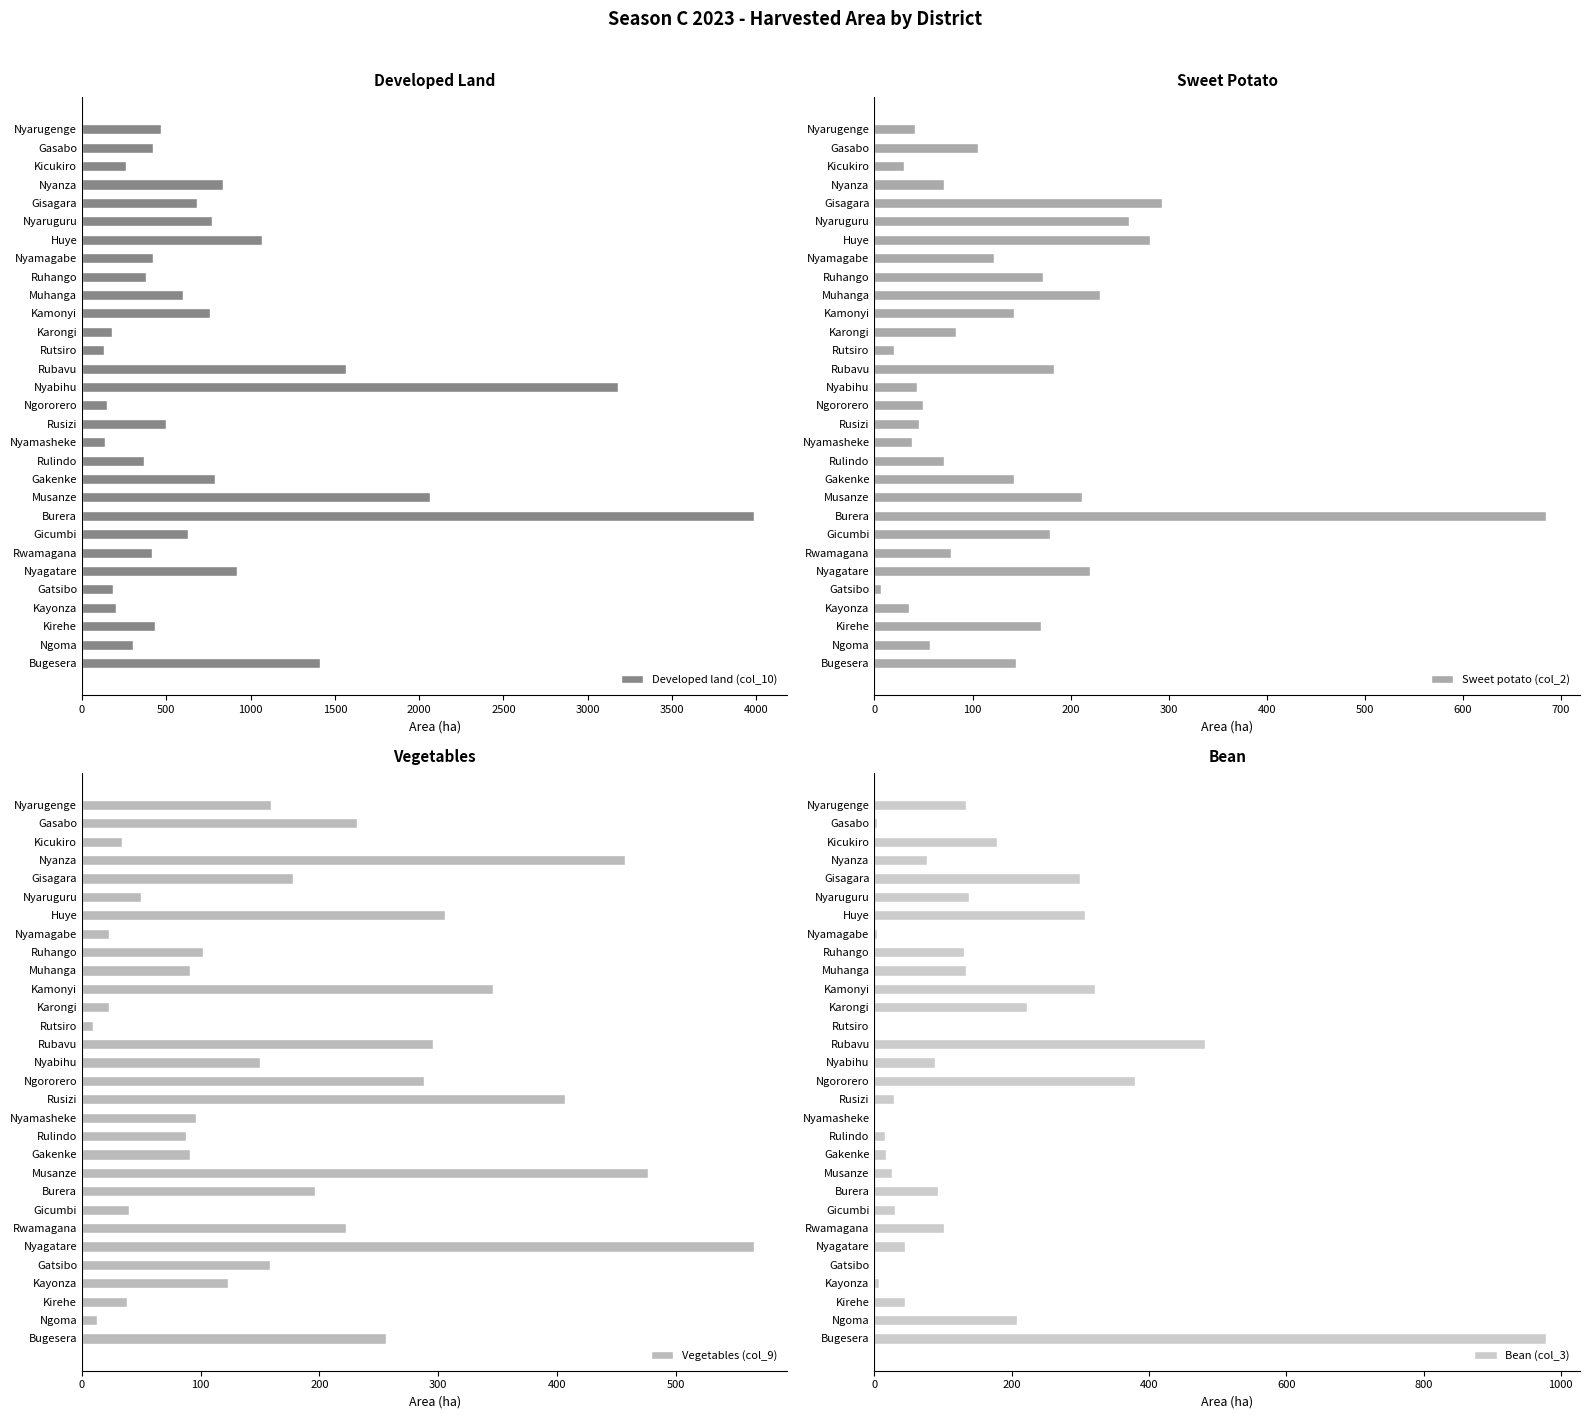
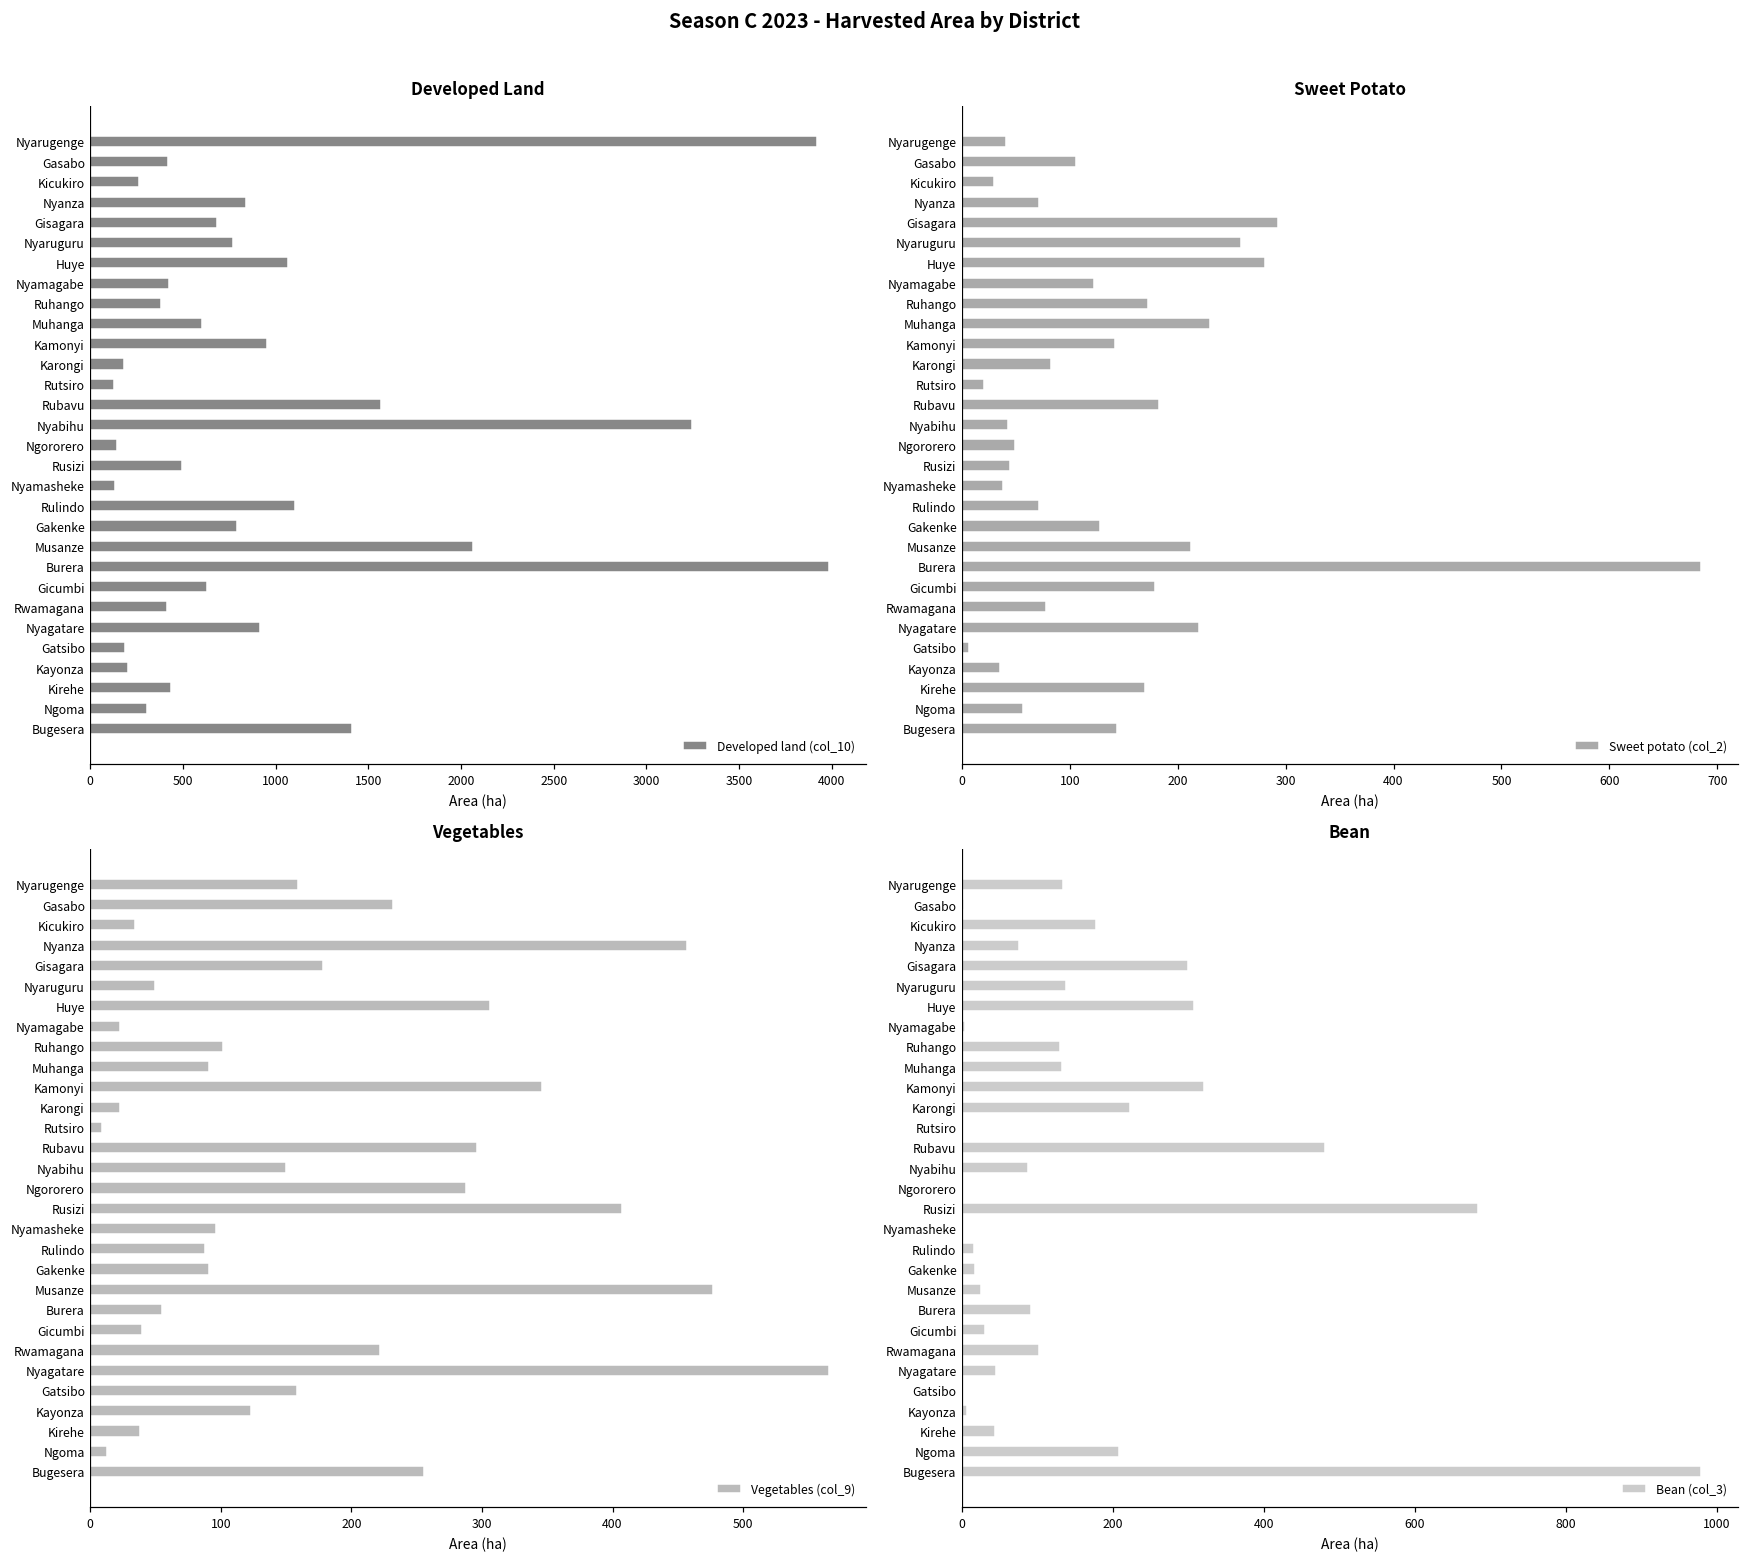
Developed Land, Nyarugenge: 470 -> 3920
Developed Land, Kamonyi: 760 -> 960
Developed Land, Nyabihu: 3180 -> 3250
Developed Land, Rulindo: 370 -> 1110
Sweet Potato, Gakenke: 140 -> 130
Vegetables, Burera: 196 -> 55
Bean, Ngororero: 380 -> 0
Bean, Rusizi: 30 -> 680
